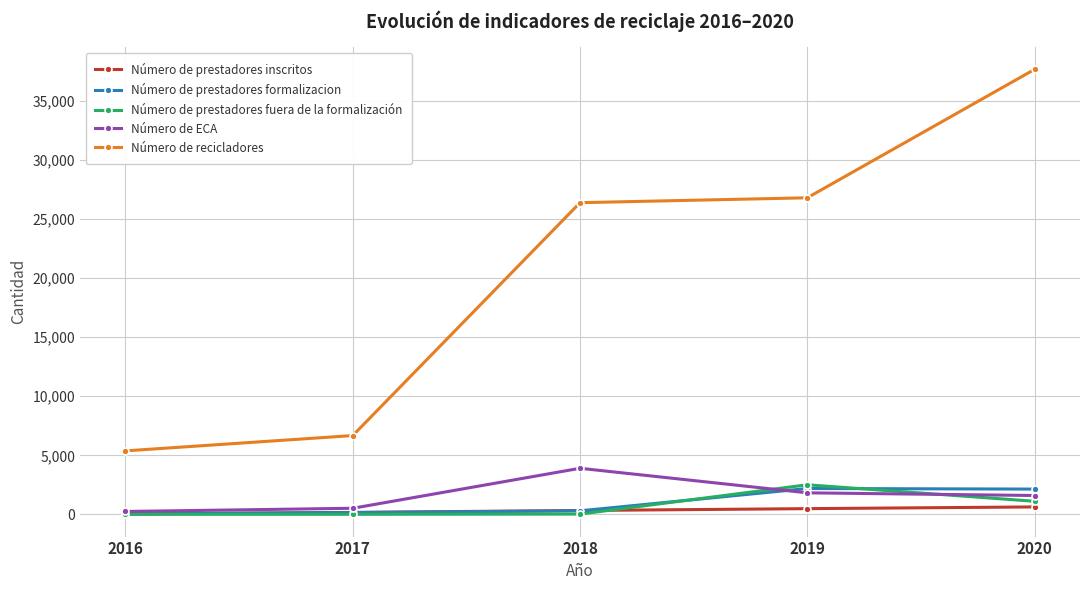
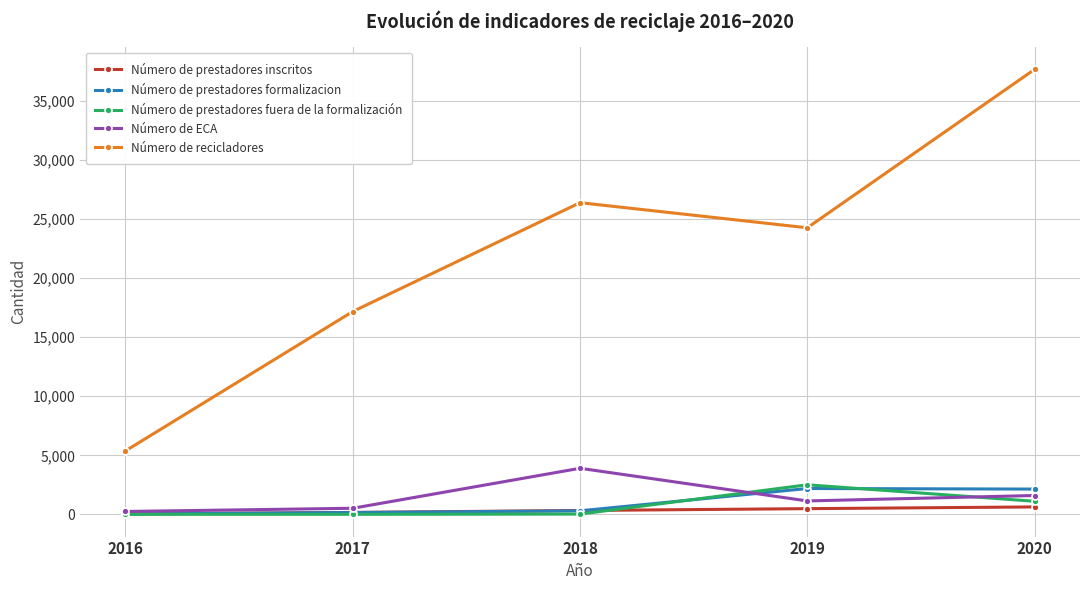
Número de recicladores, 2017: 6,700 -> 17,200
Número de ECA, 2019: 1,800 -> 1,100
Número de recicladores, 2019: 26,800 -> 24,300
